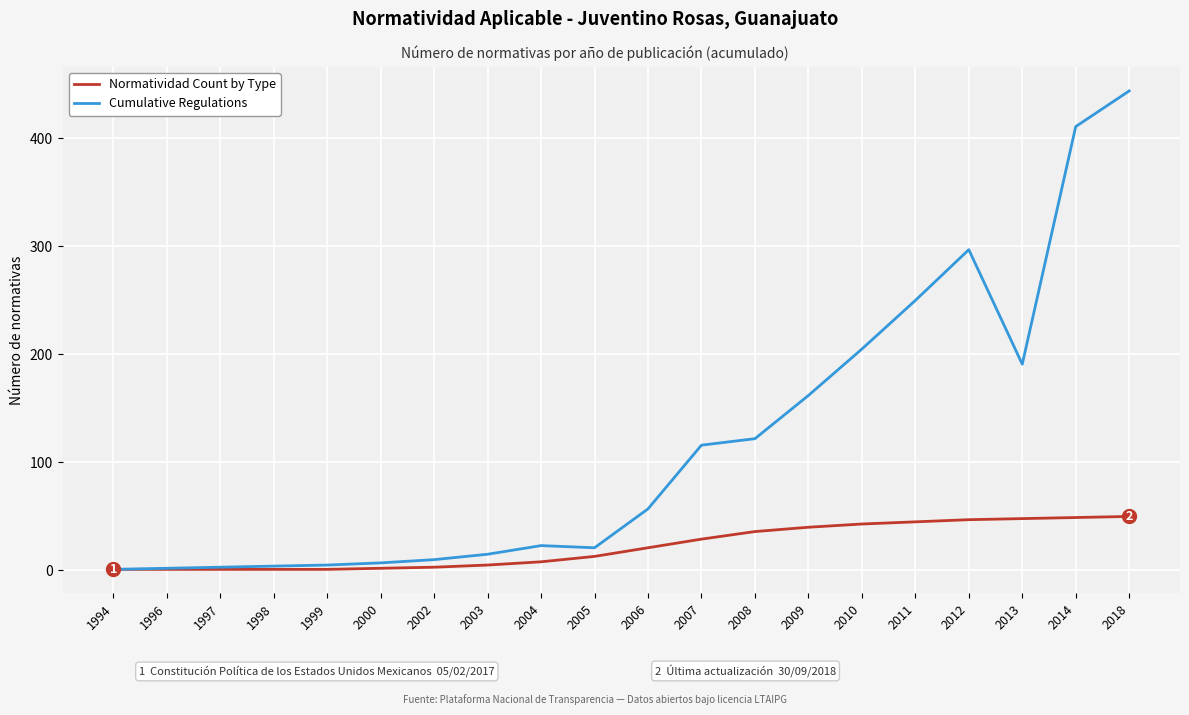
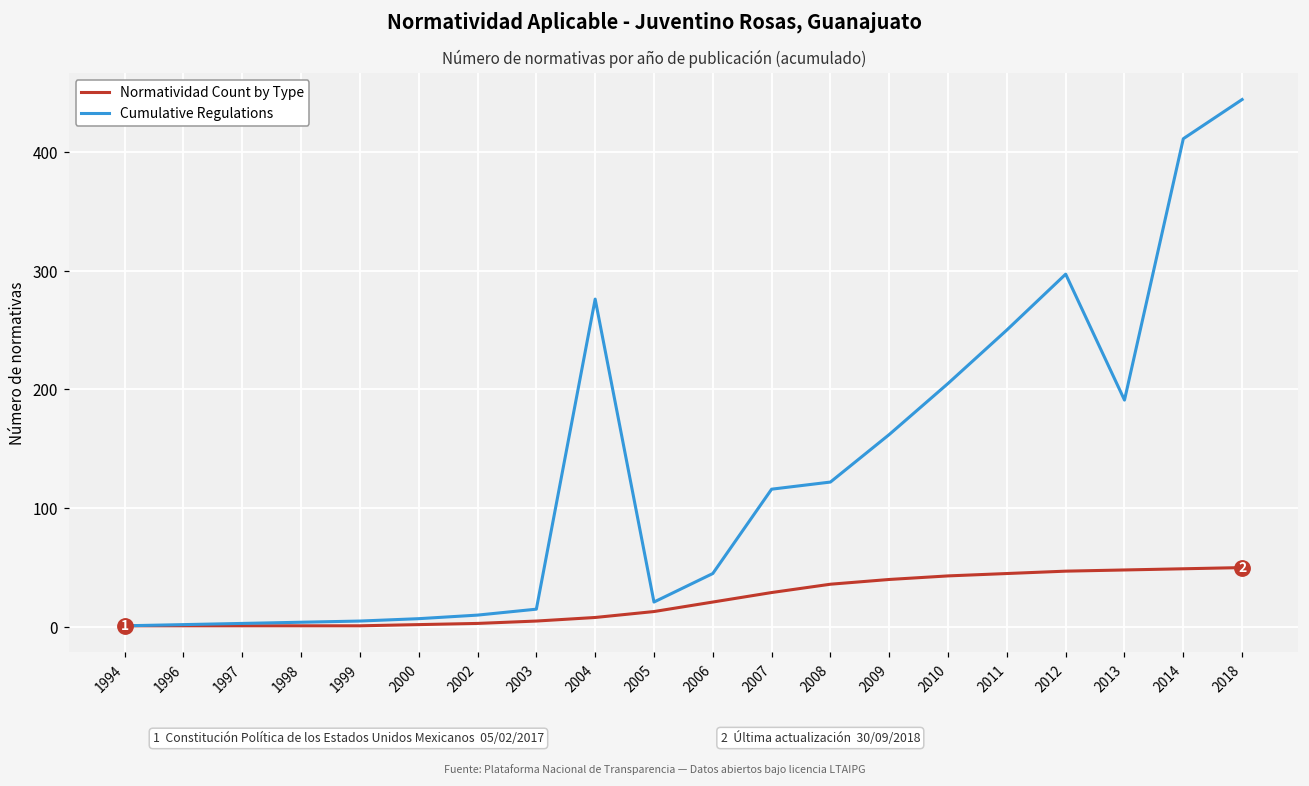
Cumulative Regulations, 2004: 23 -> 276
Cumulative Regulations, 2006: 57 -> 45
